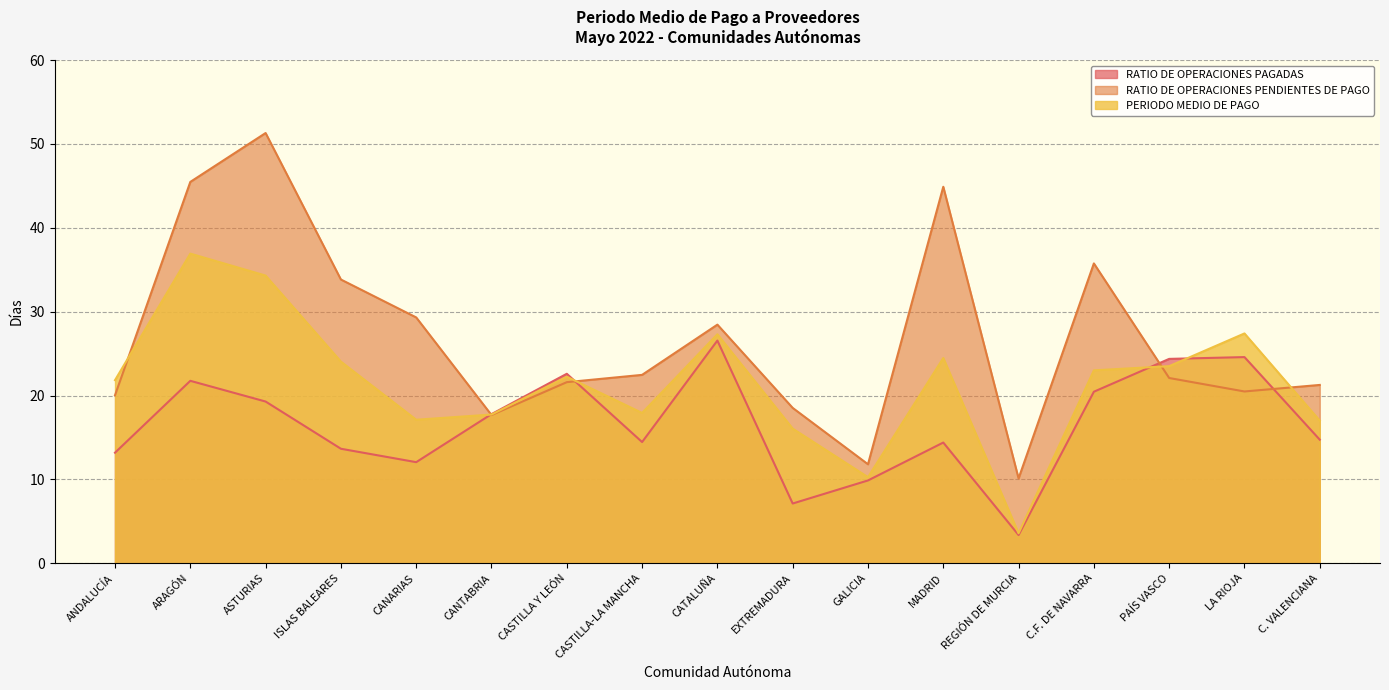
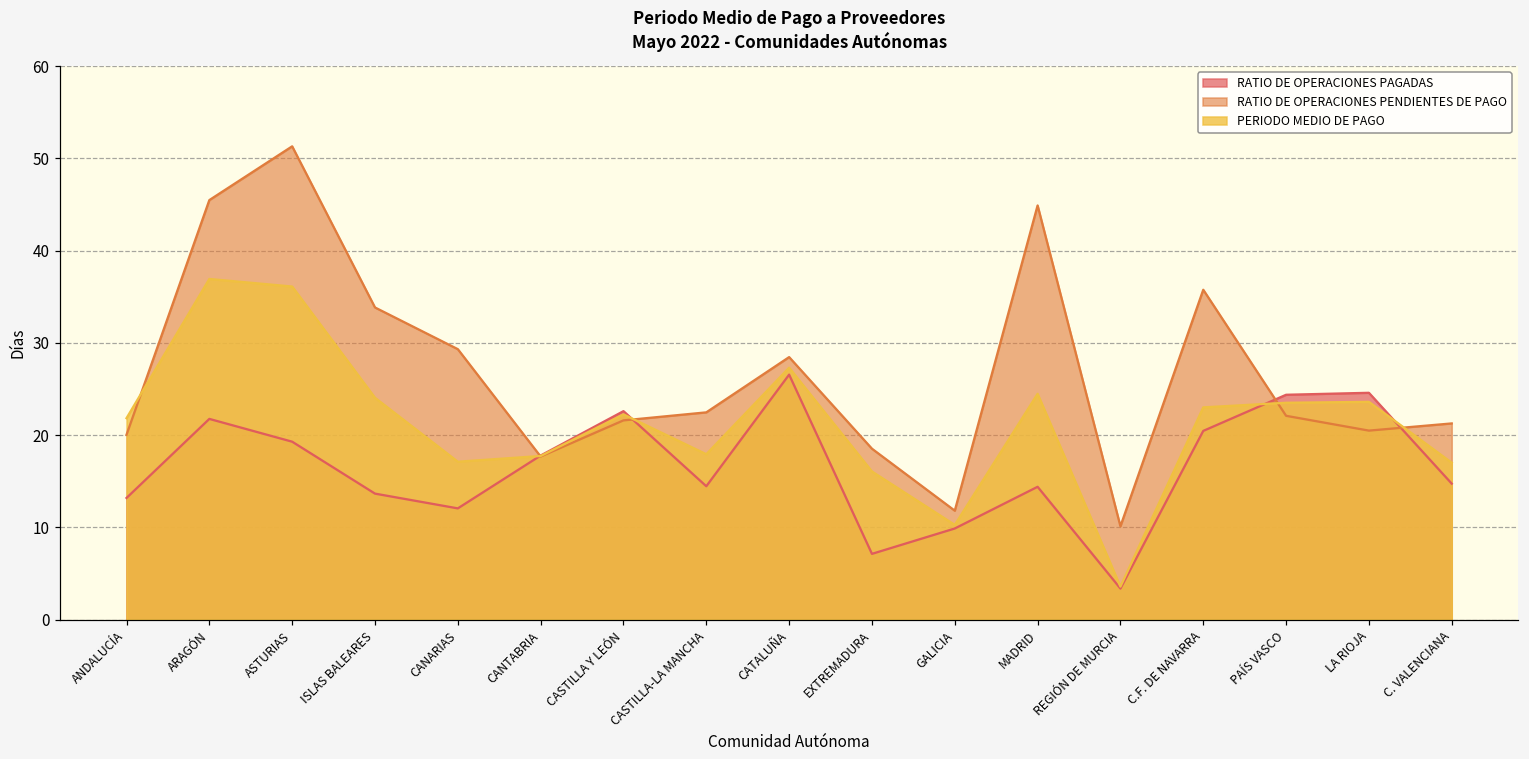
PERIODO MEDIO DE PAGO, ASTURIAS: 34 -> 36
PERIODO MEDIO DE PAGO, LA RIOJA: 27 -> 24
